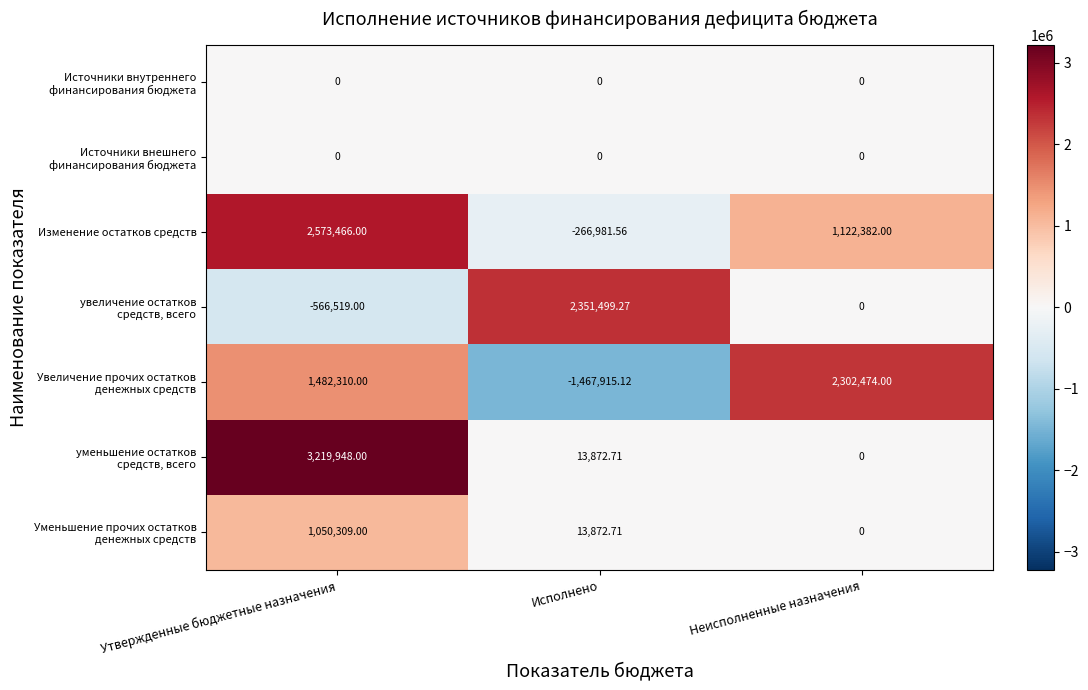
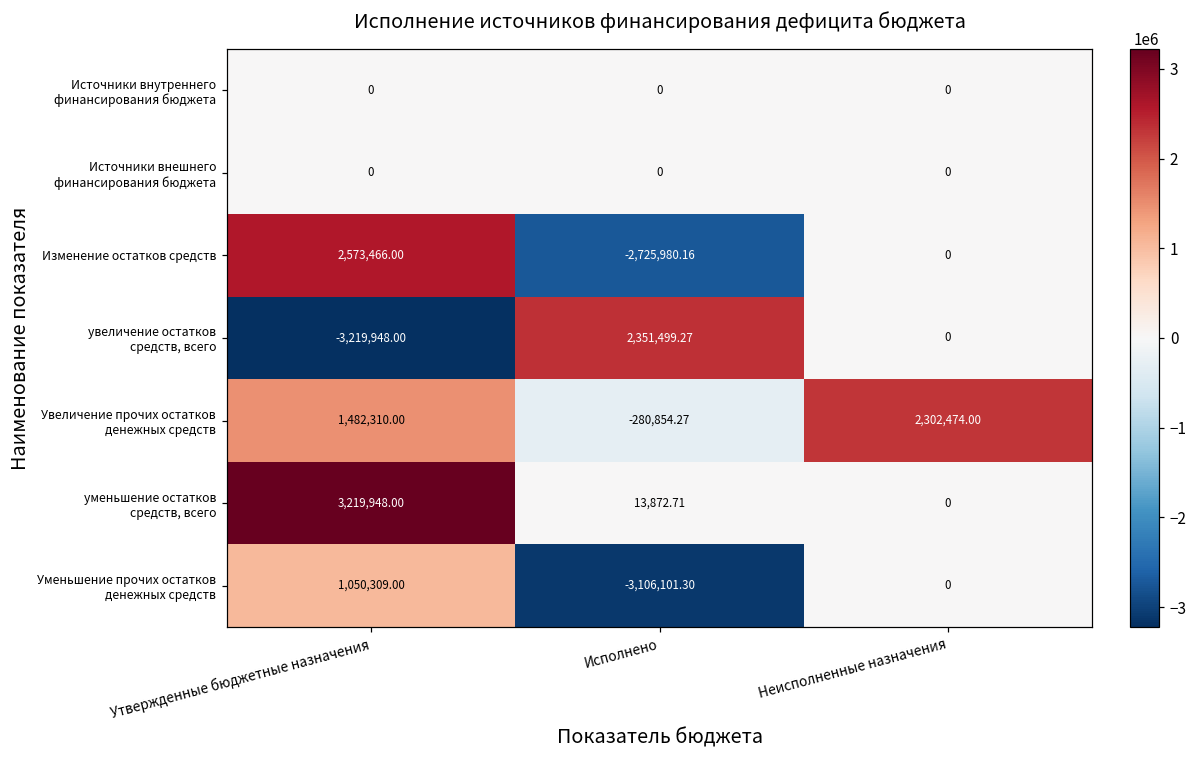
Изменение остатков средств, Исполнено: -266,981.56 -> -2,725,980.16
Изменение остатков средств, Неисполненные назначения: 1,122,382.00 -> 0
увеличение остатков средств, всего, Утвержденные бюджетные назначения: -566,519.00 -> -3,219,948.00
Увеличение прочих остатков денежных средств, Исполнено: -1,467,915.12 -> -280,854.27
Уменьшение прочих остатков денежных средств, Исполнено: 13,872.71 -> -3,106,101.30
